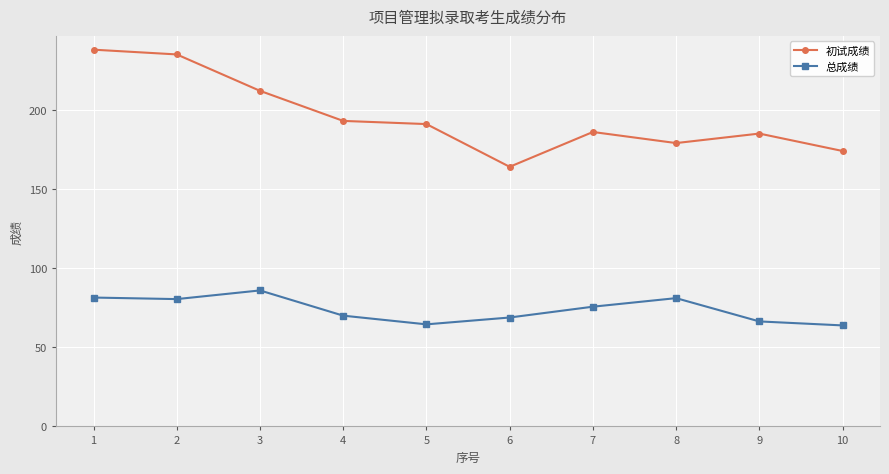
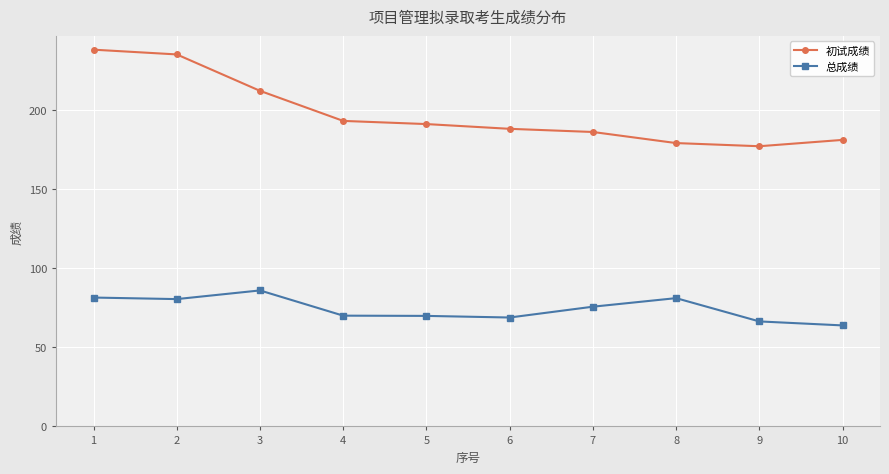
总成绩, 5: 64 -> 70
初试成绩, 6: 164 -> 188
初试成绩, 9: 185 -> 177
初试成绩, 10: 174 -> 181
